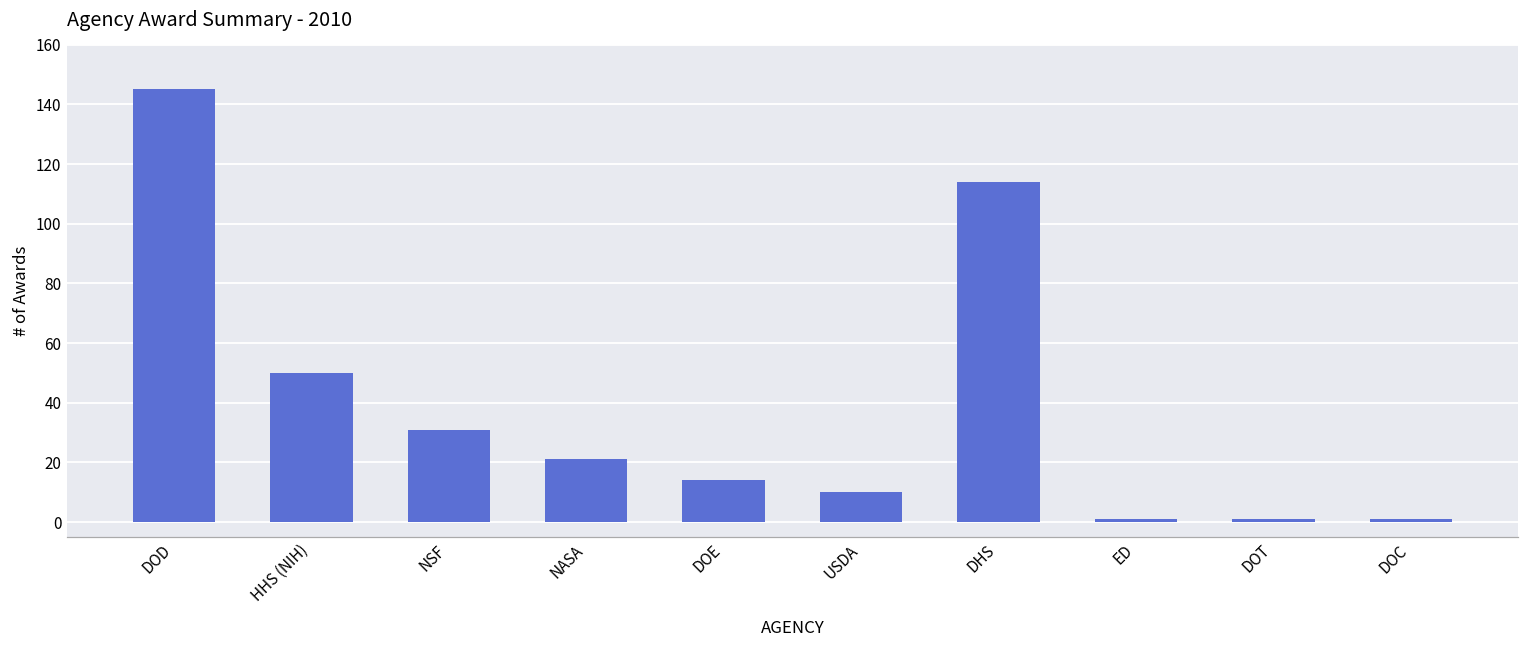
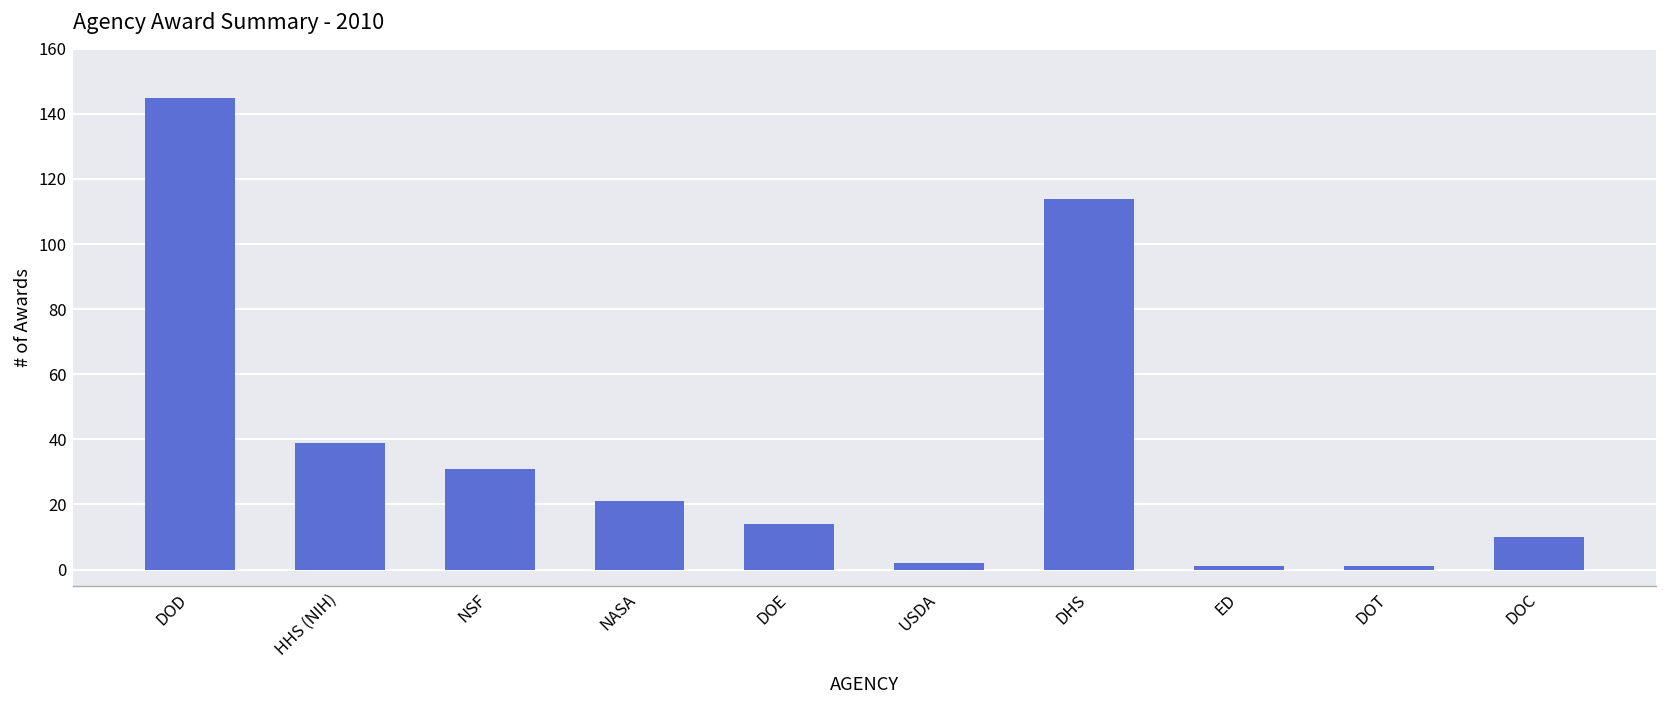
HHS (NIH): 50 -> 39
USDA: 10 -> 2
DOC: 1 -> 10
